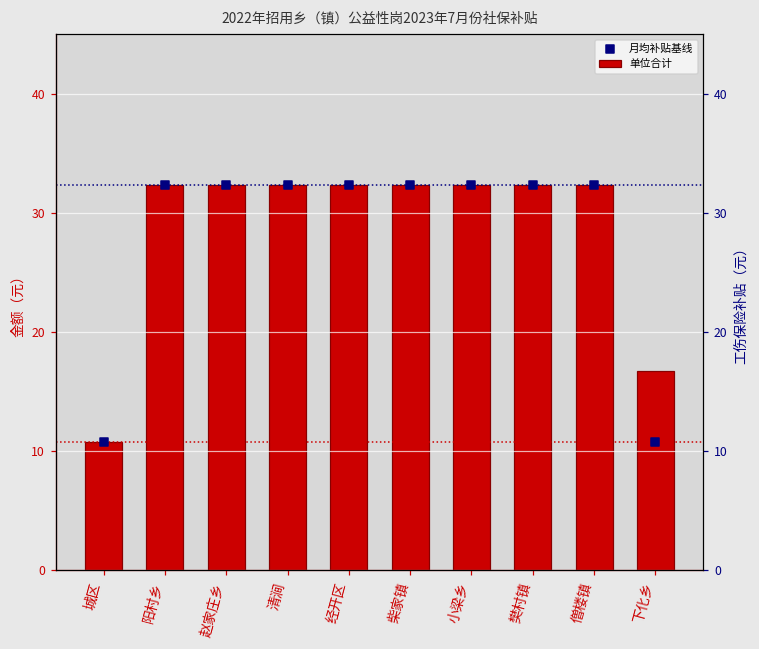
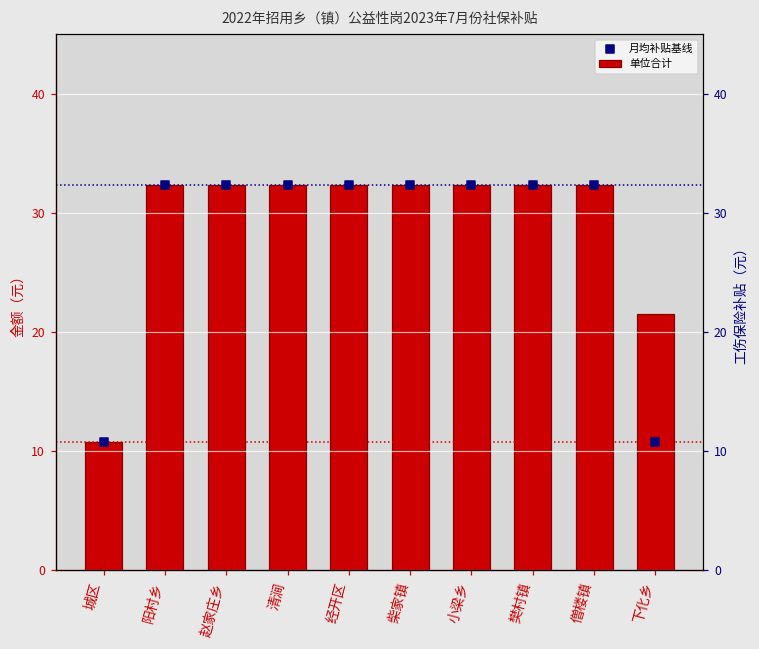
单位合计, 下化乡: 16.8 -> 21.6
